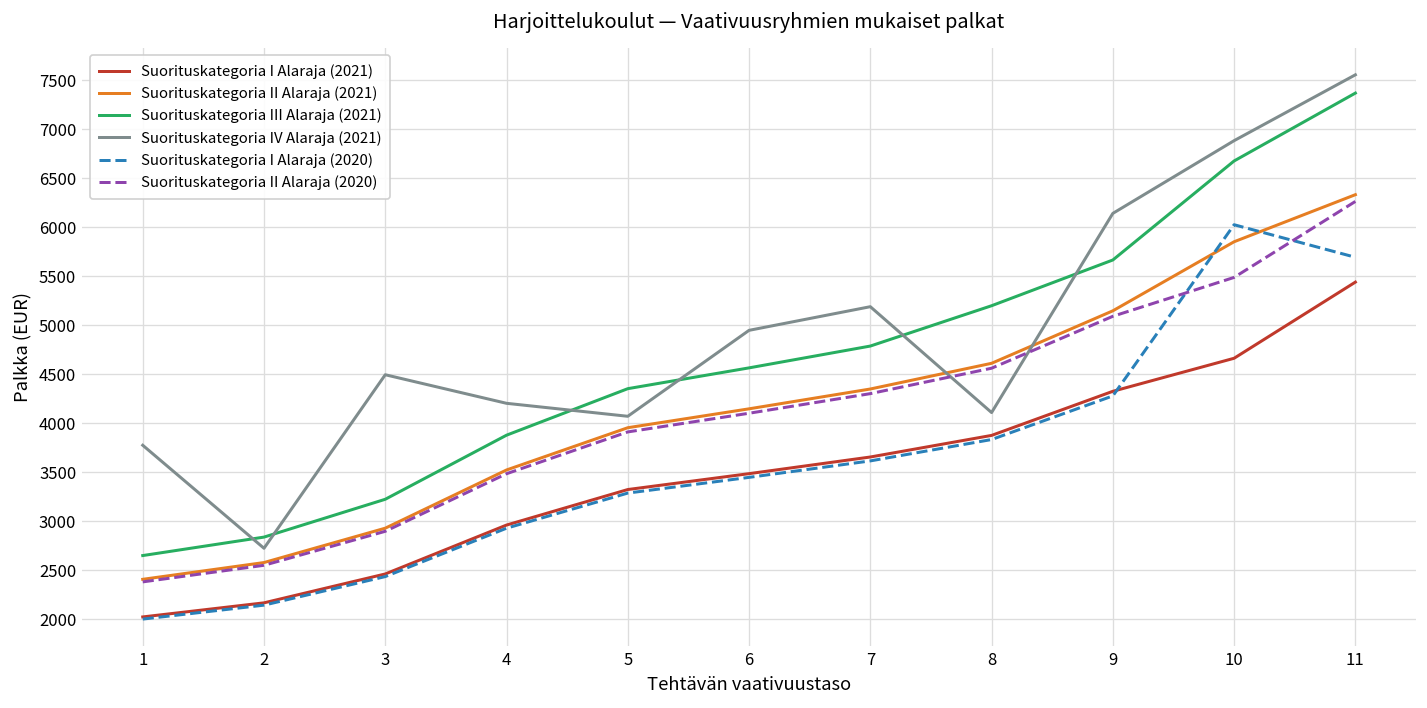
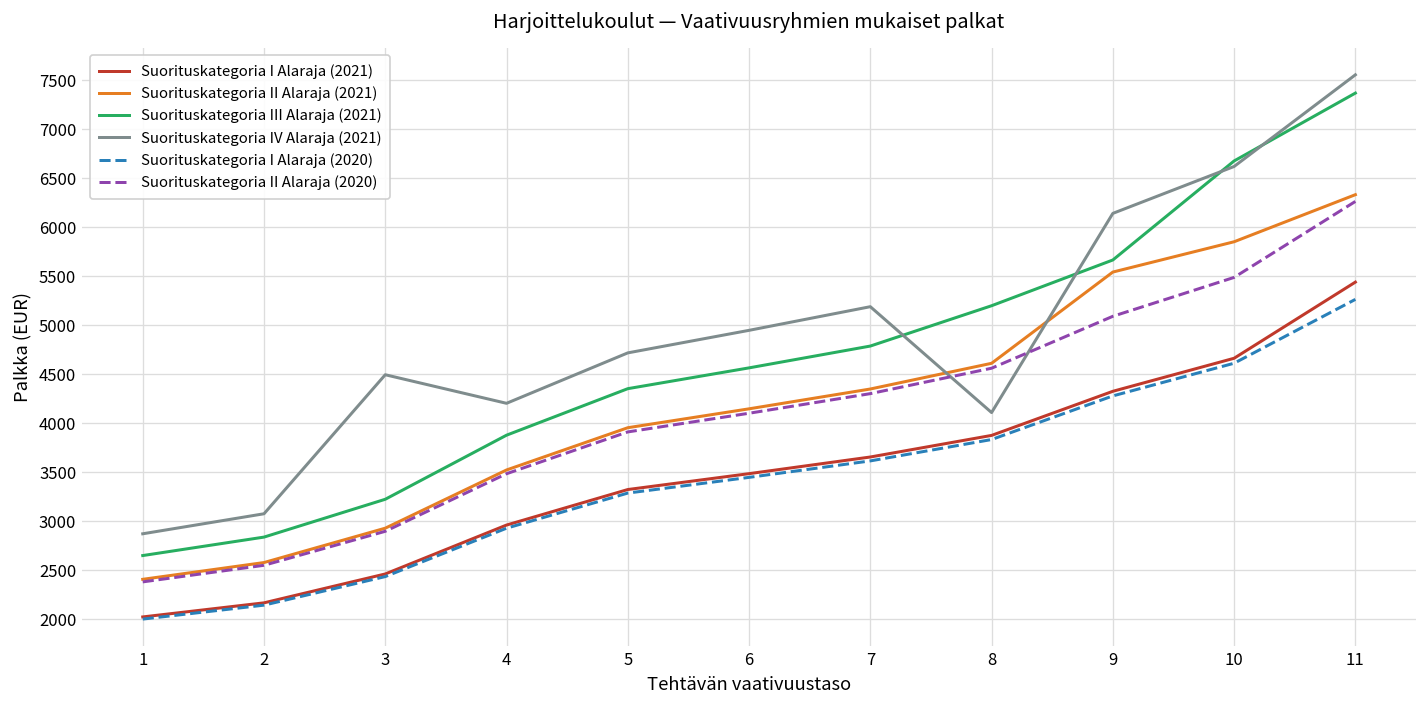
Suorituskategoria IV Alaraja (2021), 1: 3800 -> 2900
Suorituskategoria IV Alaraja (2021), 2: 2700 -> 3100
Suorituskategoria IV Alaraja (2021), 5: 4100 -> 4700
Suorituskategoria II Alaraja (2021), 9: 5100 -> 5500
Suorituskategoria IV Alaraja (2021), 10: 6900 -> 6600
Suorituskategoria I Alaraja (2020), 10: 6000 -> 4600
Suorituskategoria I Alaraja (2020), 11: 5700 -> 5300
